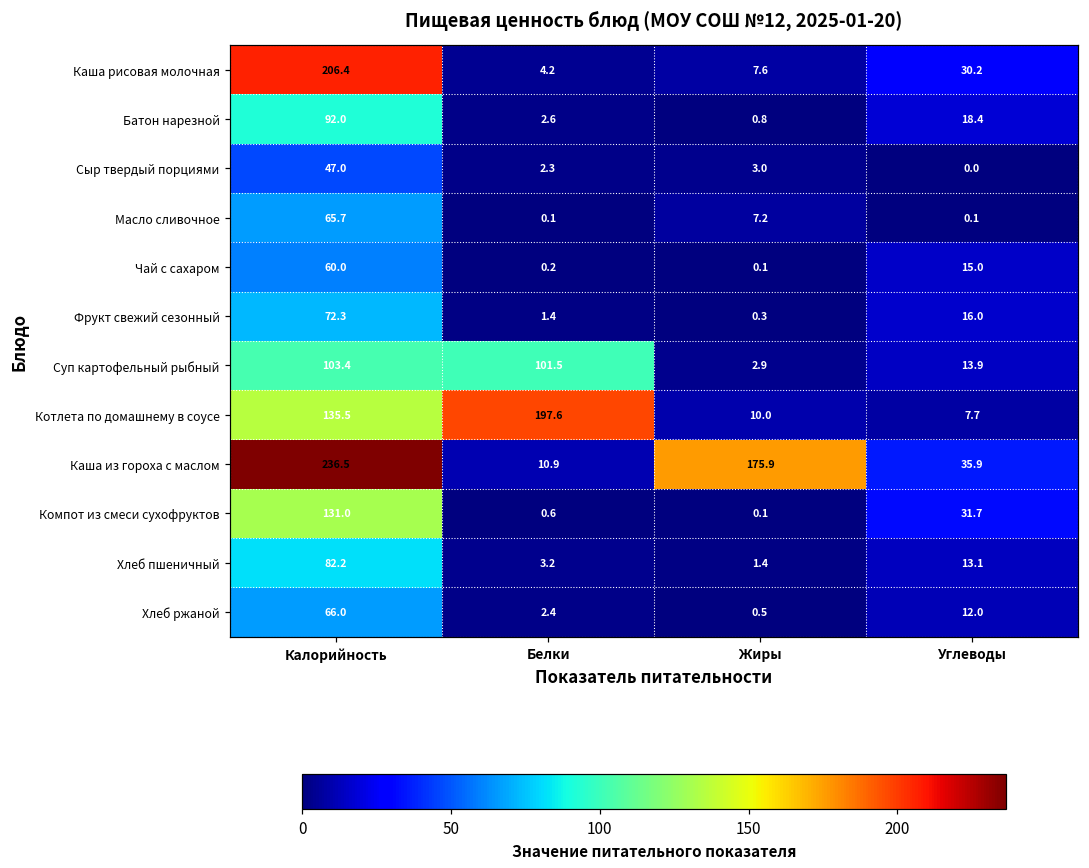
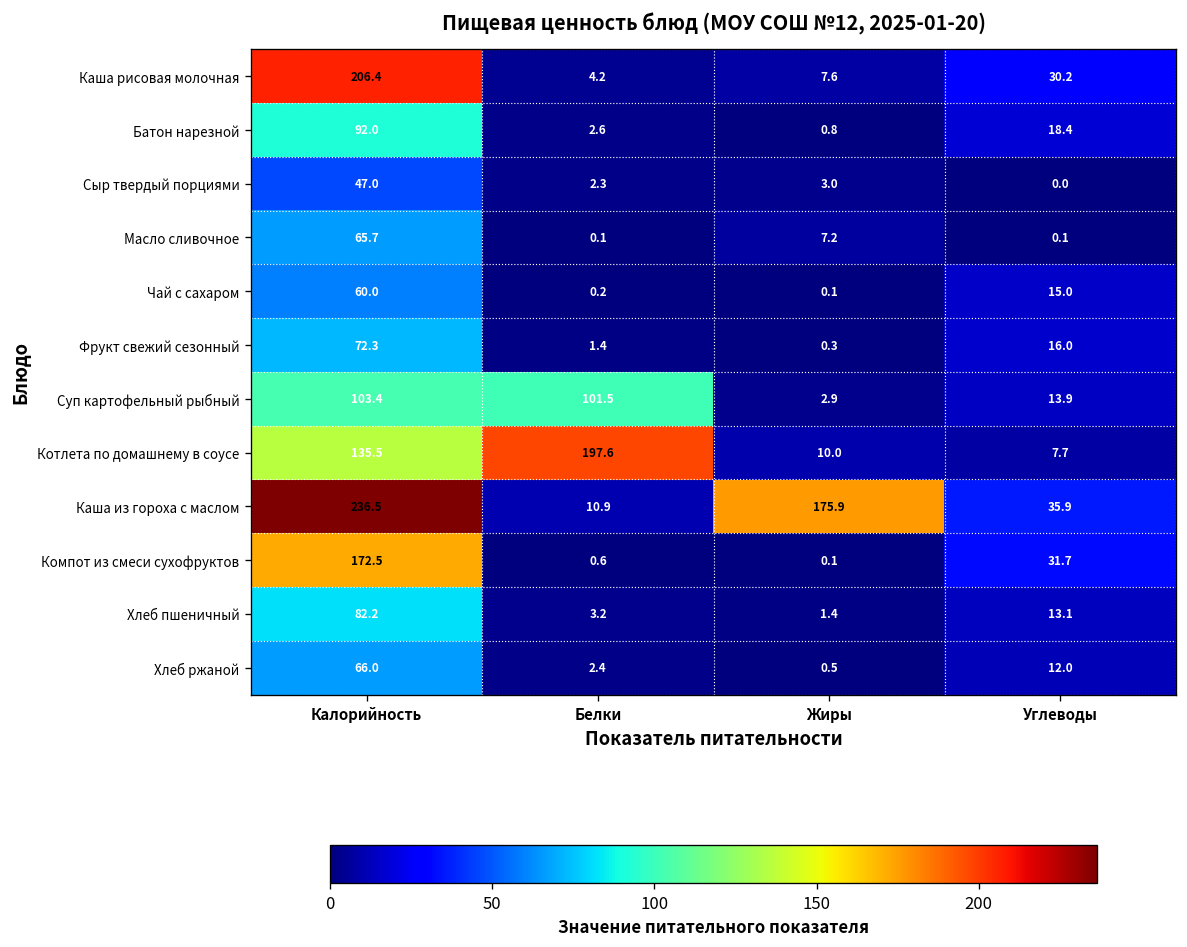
Компот из смеси сухофруктов, Калорийность: 131.0 -> 172.5
